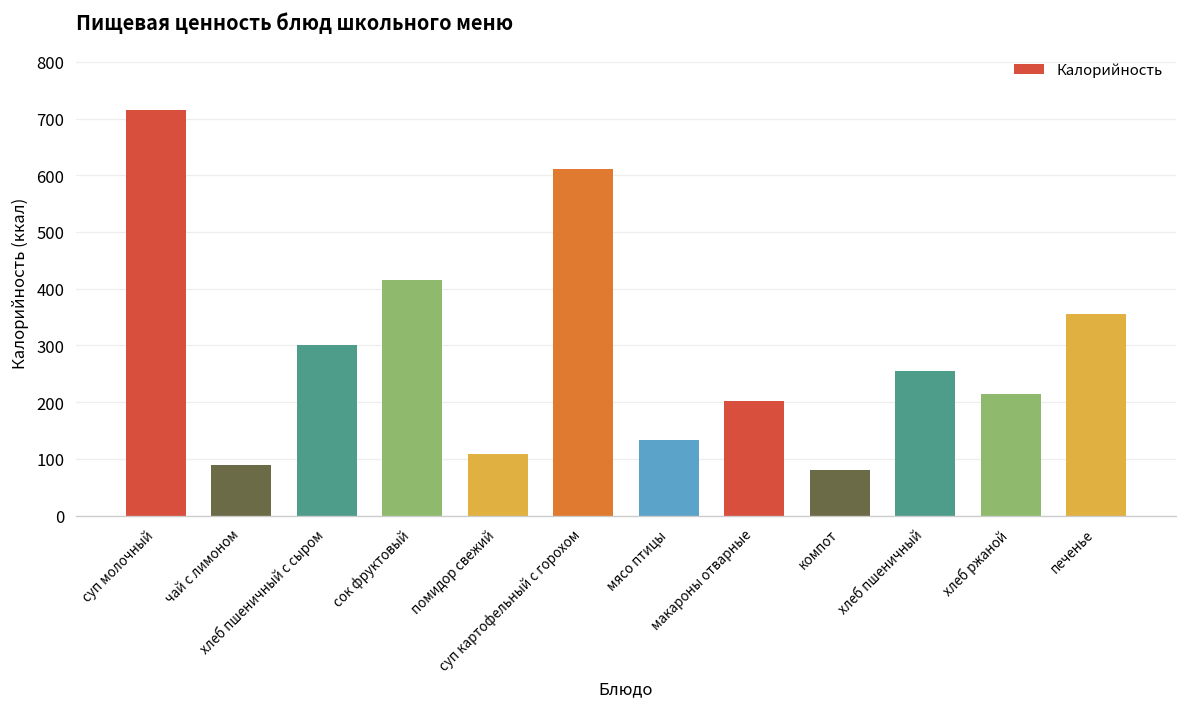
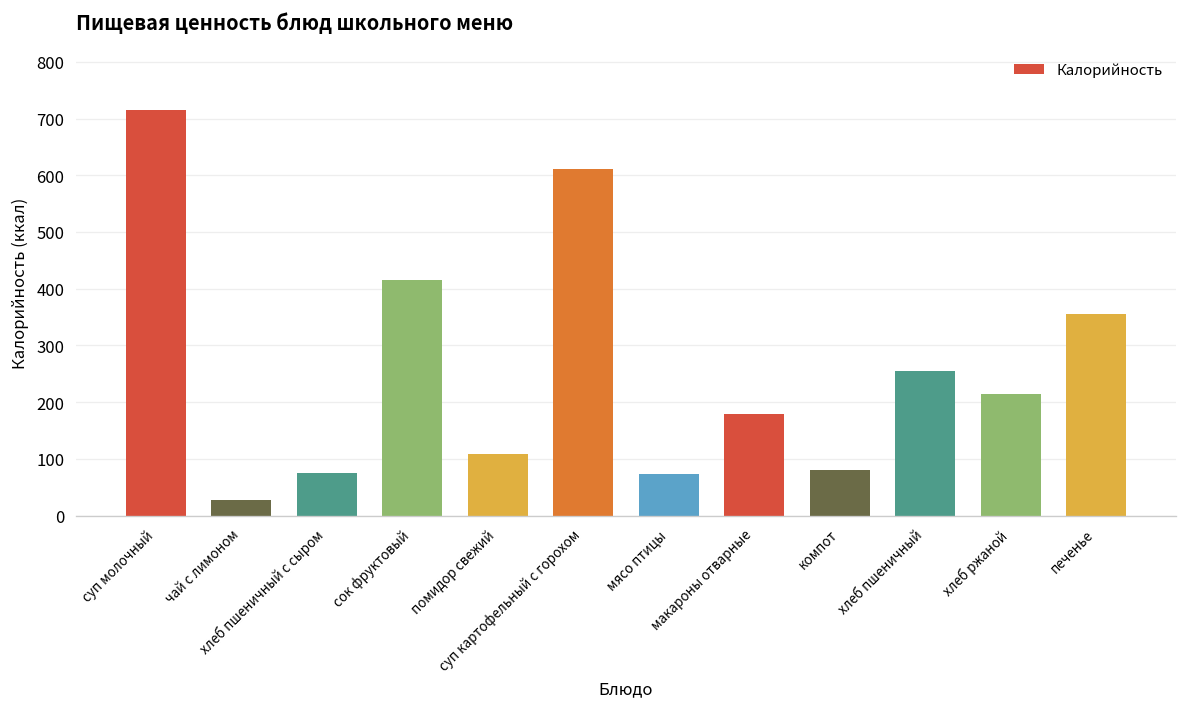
чай с лимоном: 90 -> 30
хлеб пшеничный с сыром: 300 -> 80
мясо птицы: 130 -> 70
макароны отварные: 200 -> 180
